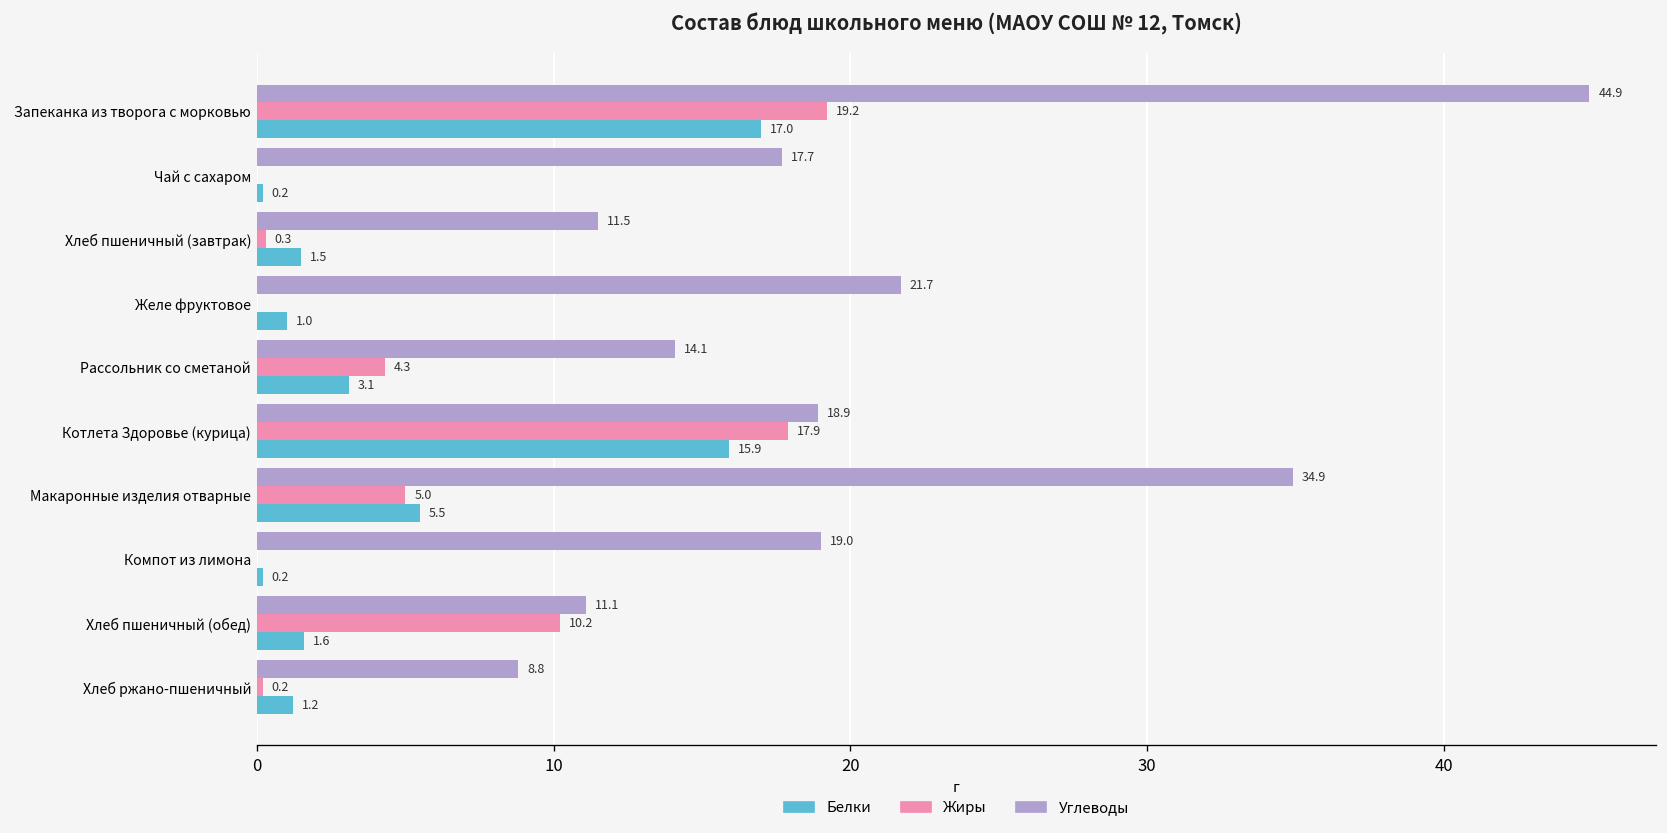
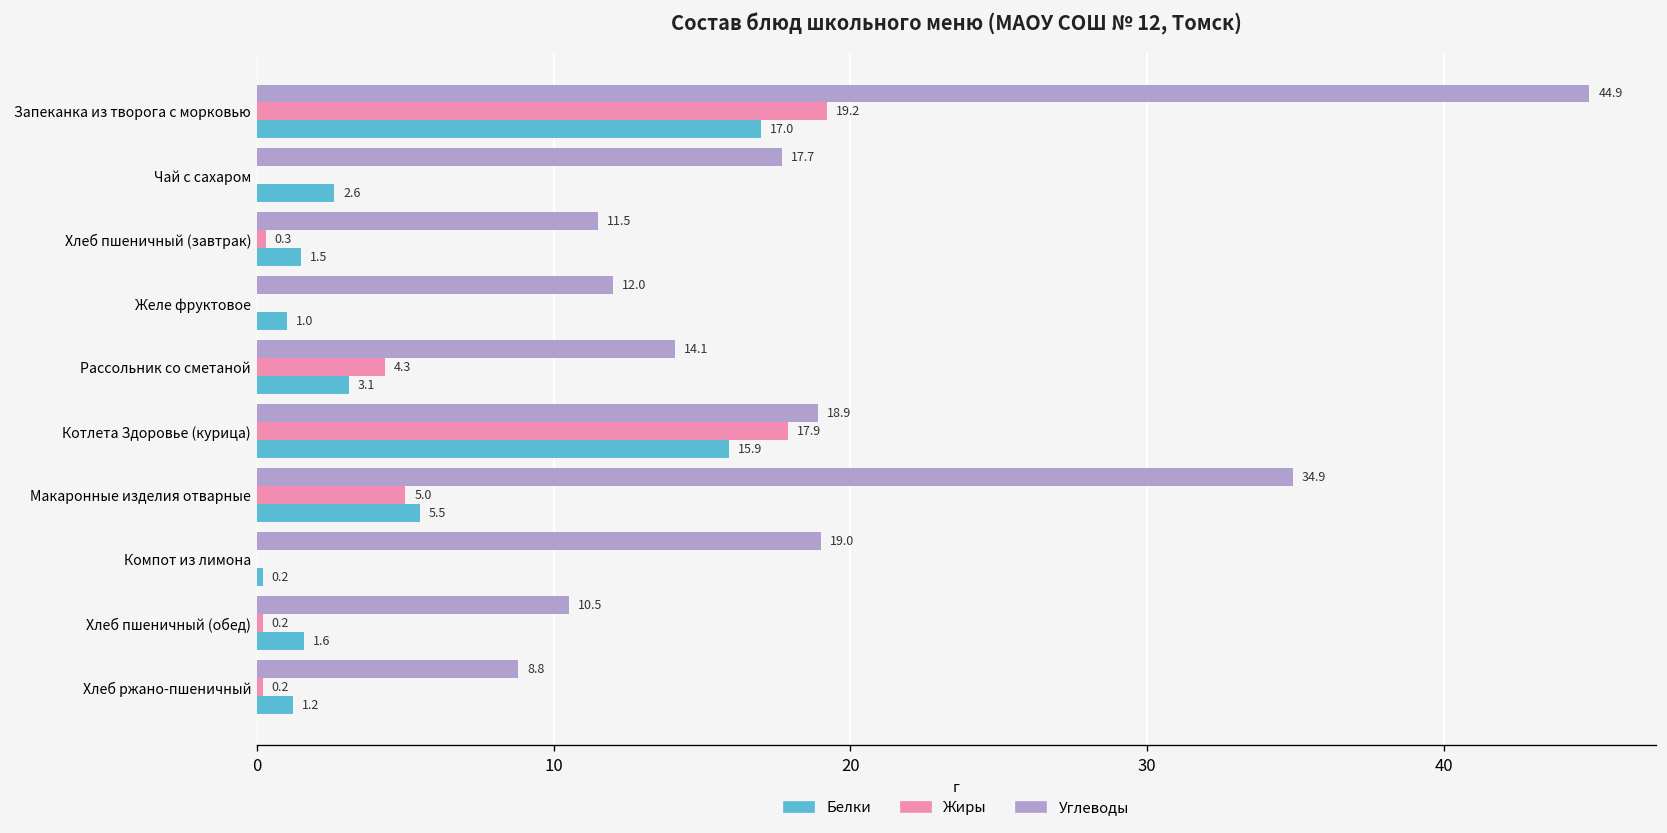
Белки, Чай с сахаром: 0.2 -> 2.6
Углеводы, Желе фруктовое: 21.7 -> 12.0
Углеводы, Хлеб пшеничный (обед): 11.1 -> 10.5
Жиры, Хлеб пшеничный (обед): 10.2 -> 0.2
